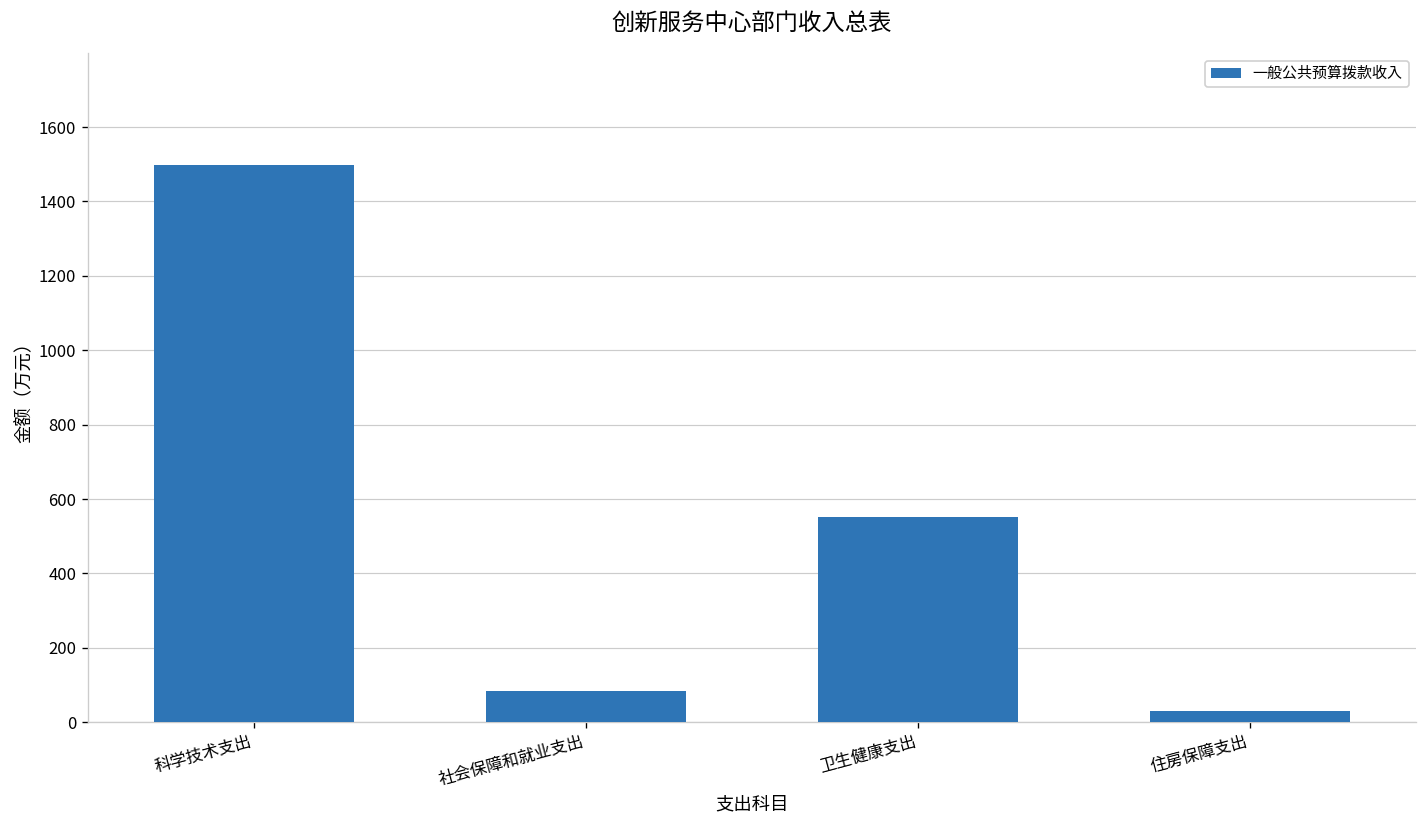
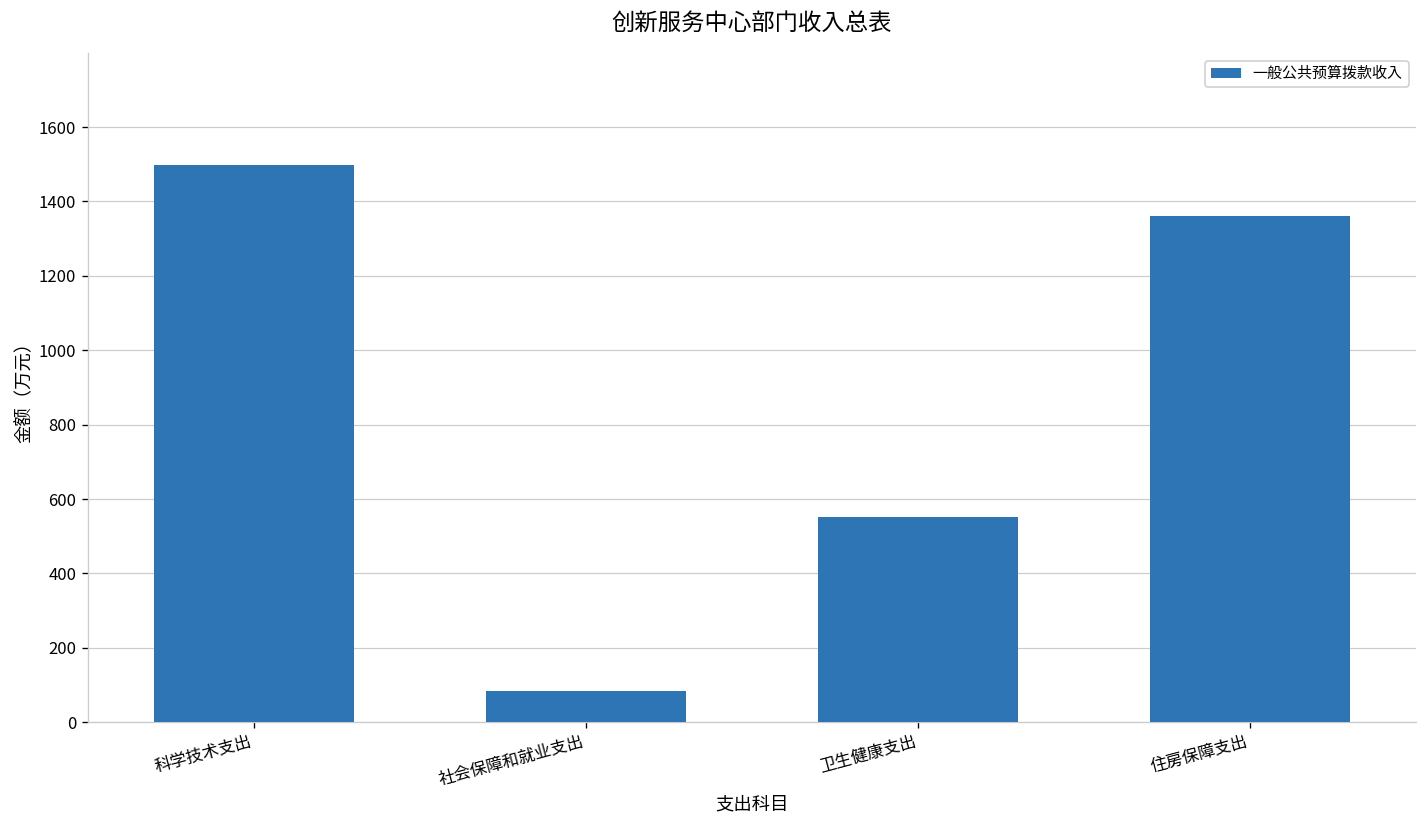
住房保障支出: 30 -> 1360
